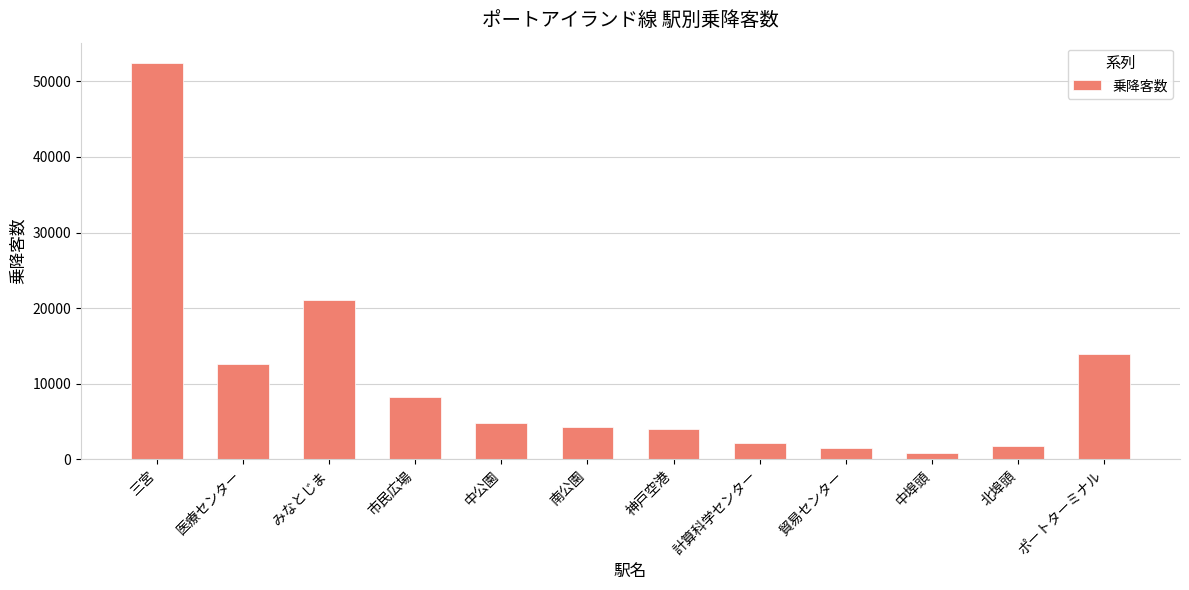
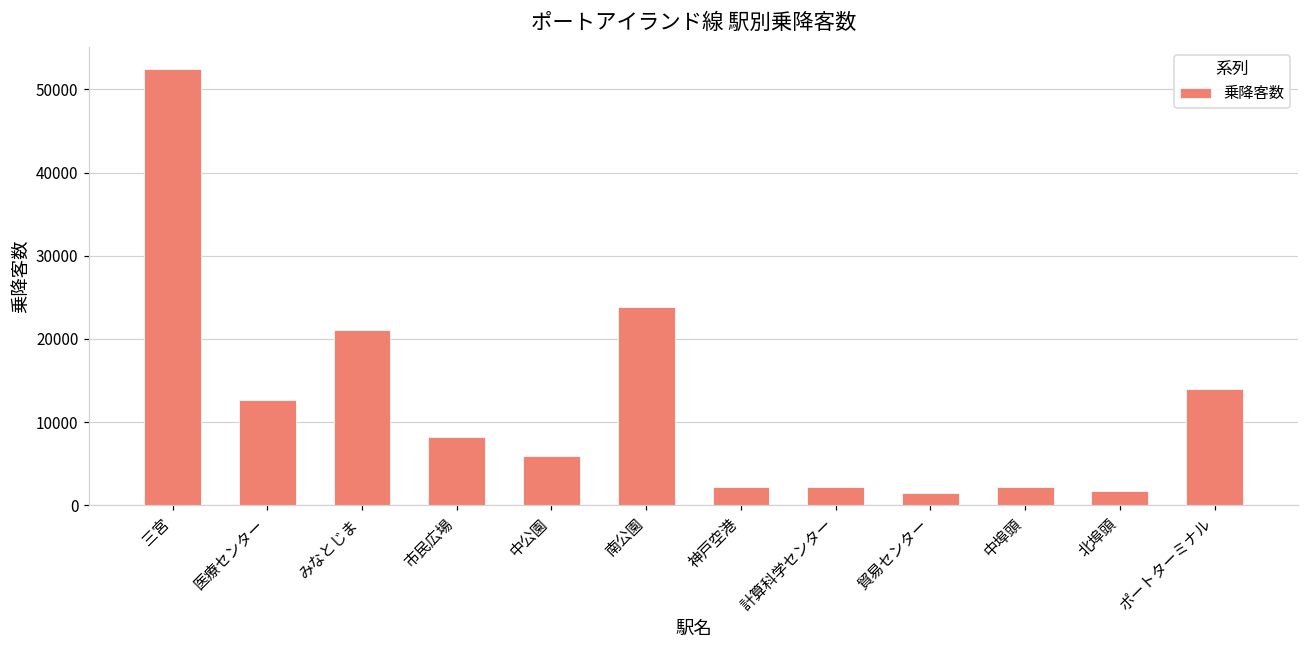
中公園: 5000 -> 6000
南公園: 4000 -> 24000
神戸空港: 4000 -> 2000
中埠頭: 1000 -> 2000
